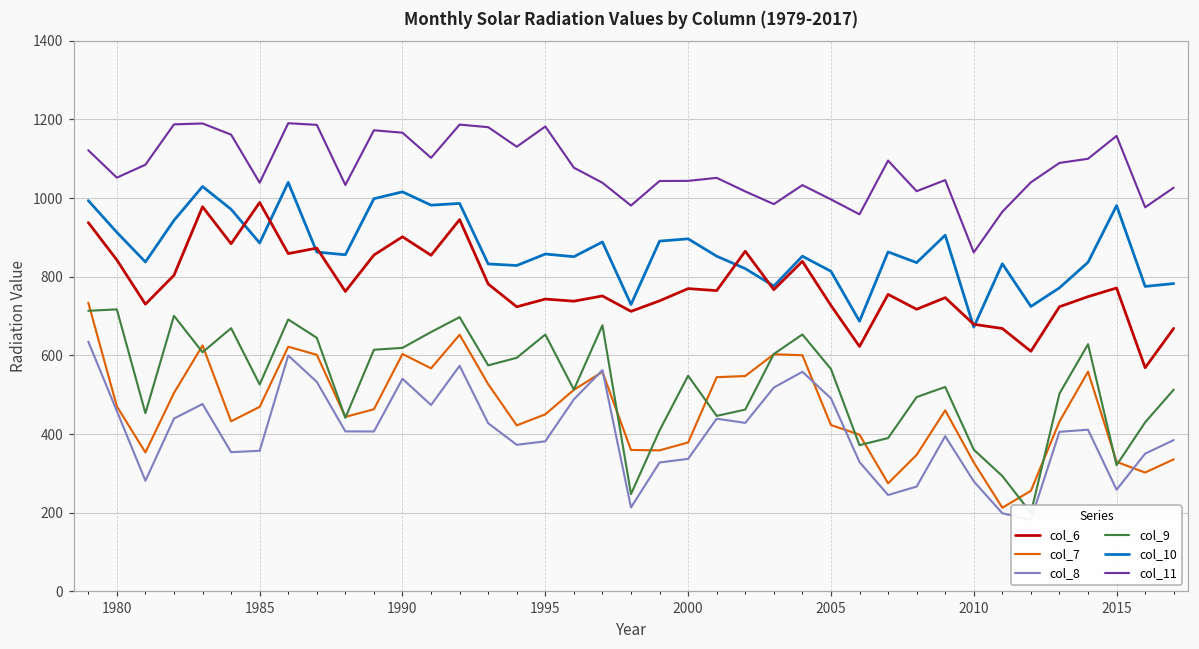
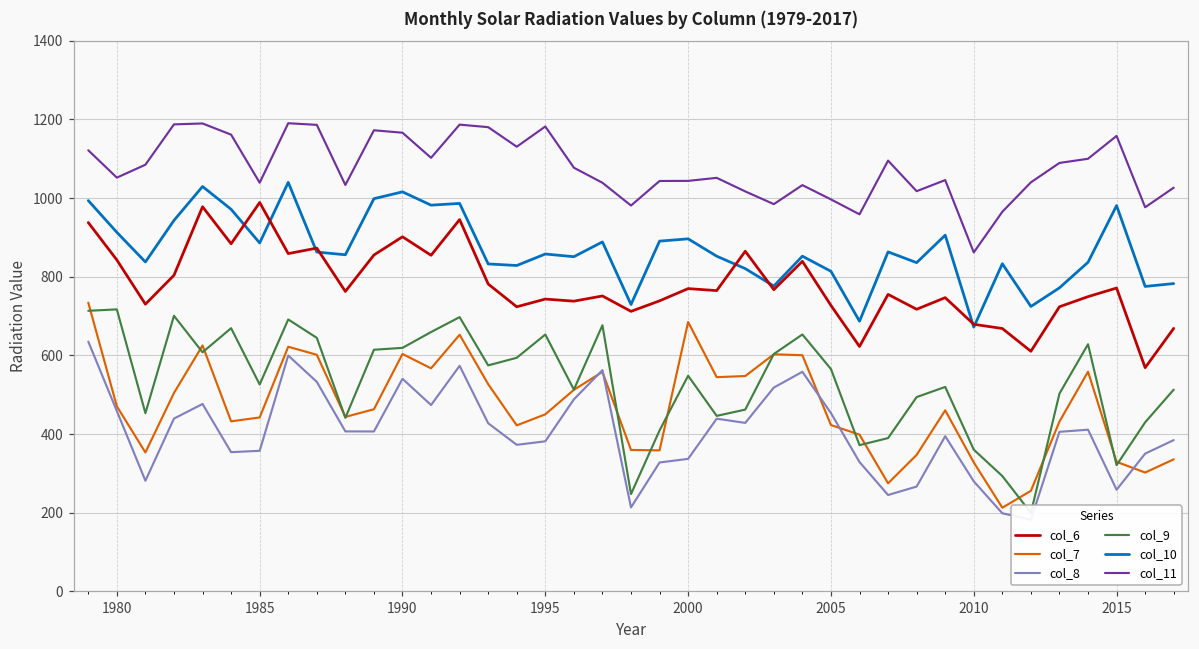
col_7, 1985: 470 -> 440
col_7, 2000: 380 -> 680
col_8, 2005: 490 -> 450
